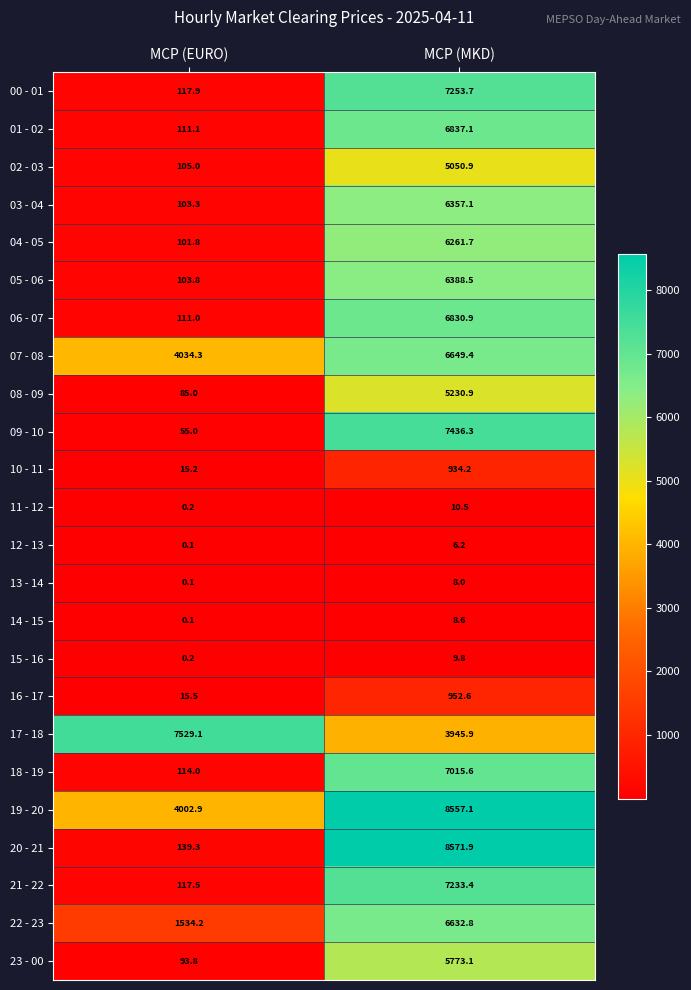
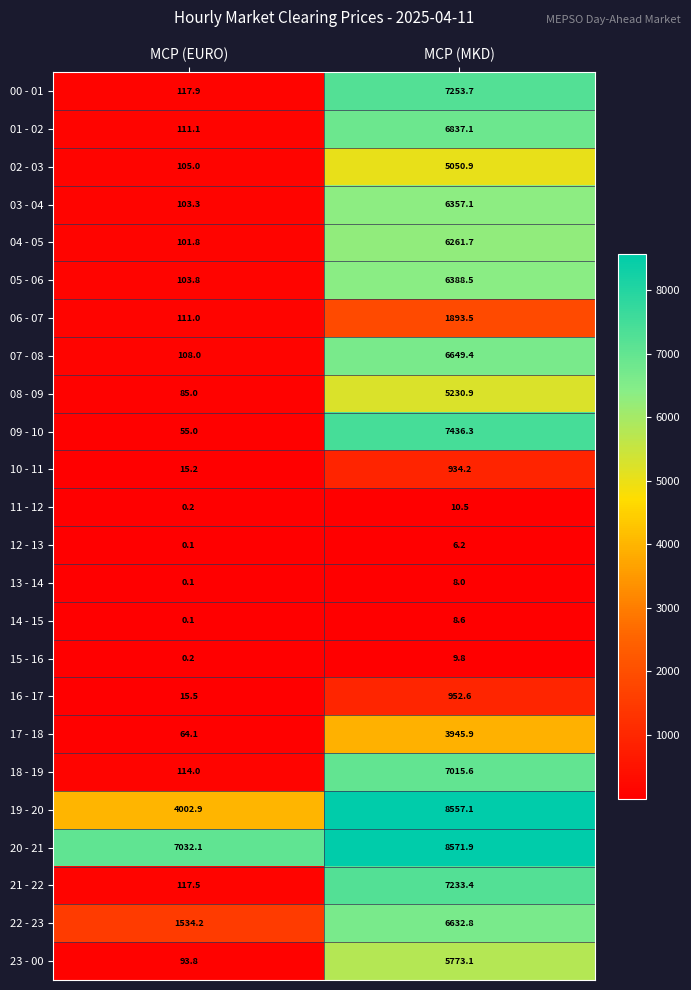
06 - 07, MCP (MKD): 6830.9 -> 1893.5
07 - 08, MCP (EURO): 4034.3 -> 108.0
17 - 18, MCP (EURO): 7529.1 -> 64.1
20 - 21, MCP (EURO): 139.3 -> 7032.1
